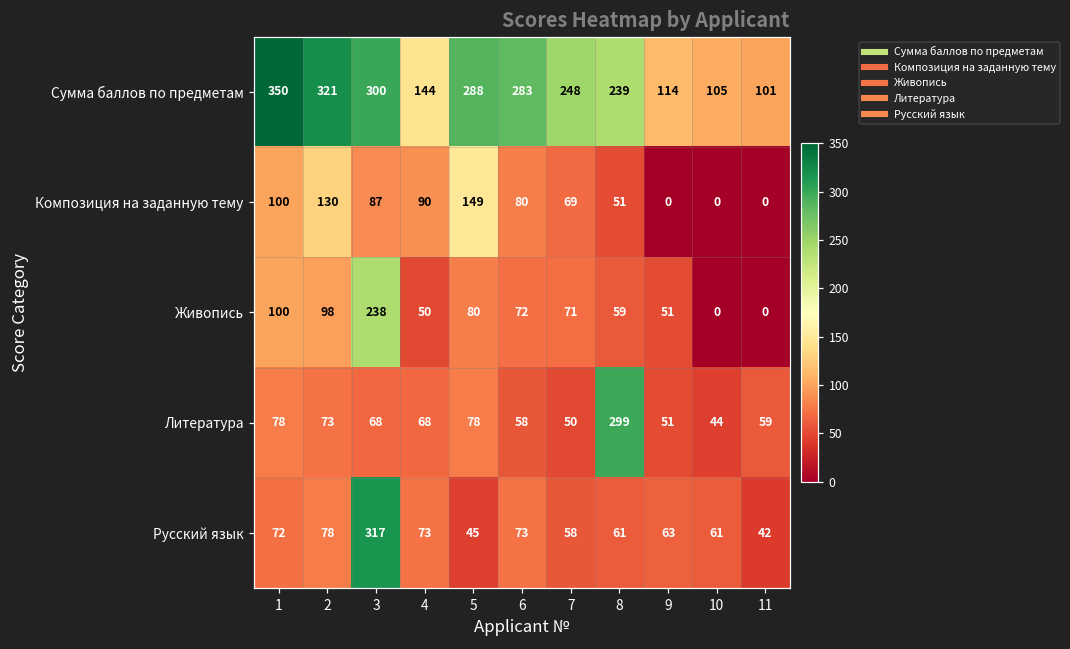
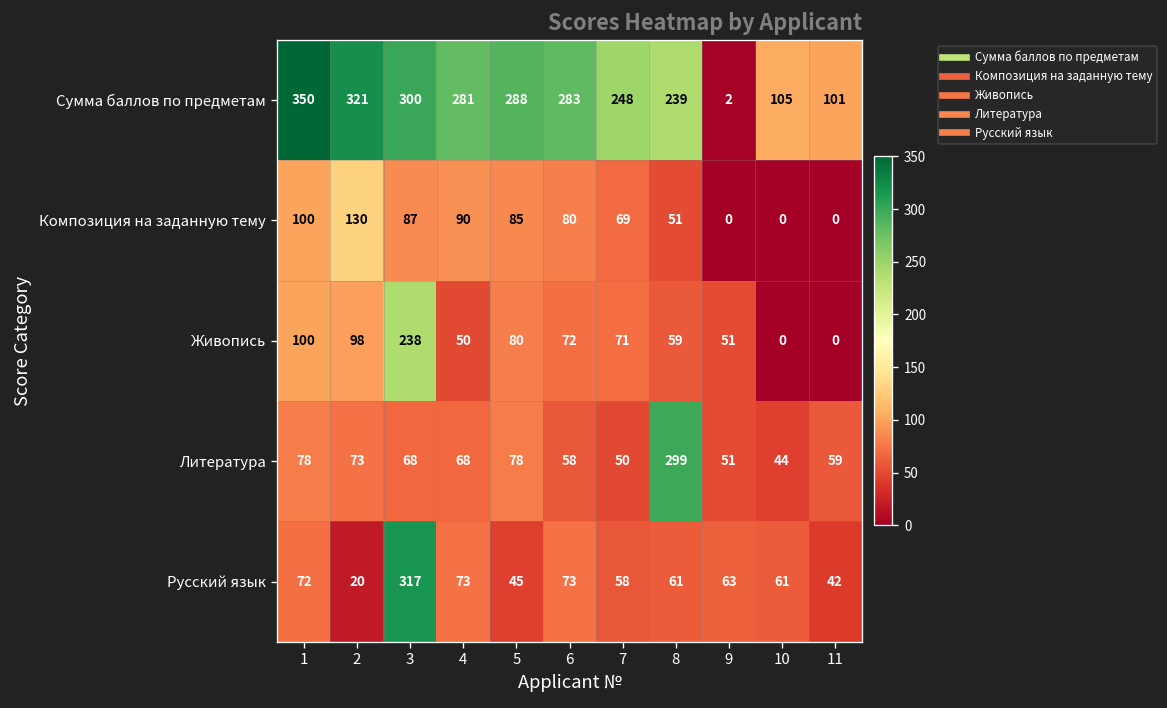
Сумма баллов по предметам, 4: 144 -> 281
Сумма баллов по предметам, 9: 114 -> 2
Композиция на заданную тему, 5: 149 -> 85
Русский язык, 2: 78 -> 20
